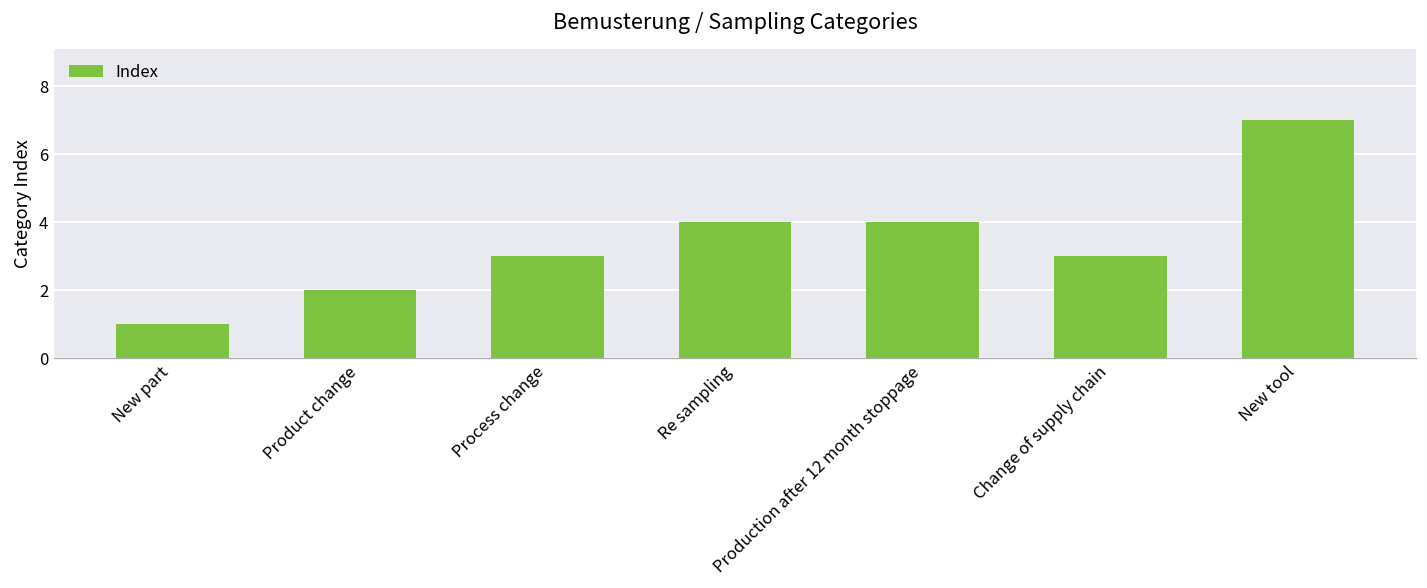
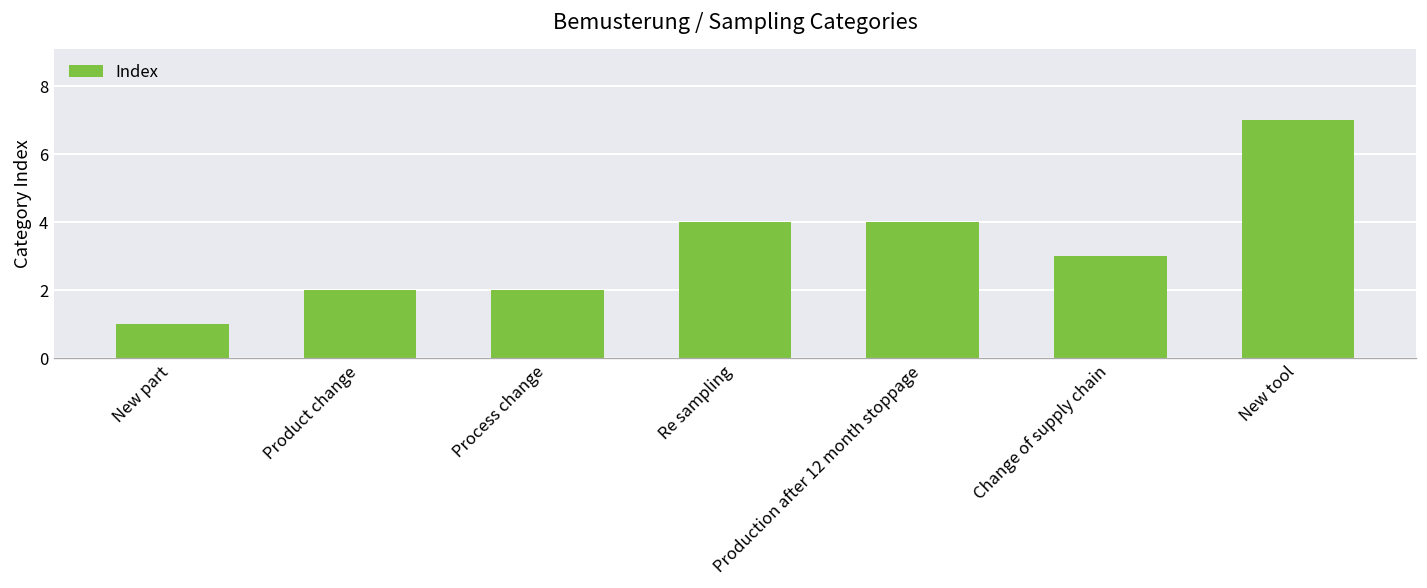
Process change: 3 -> 2
